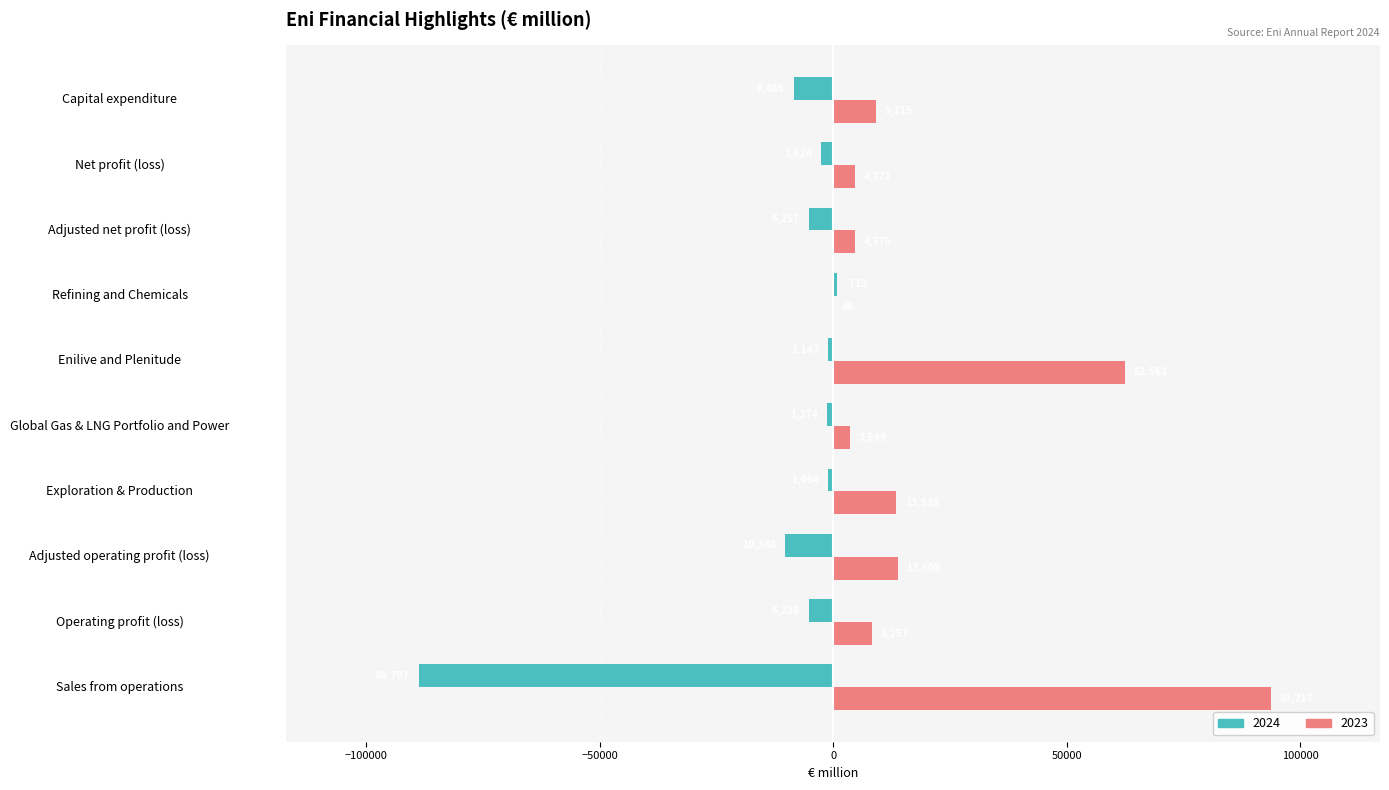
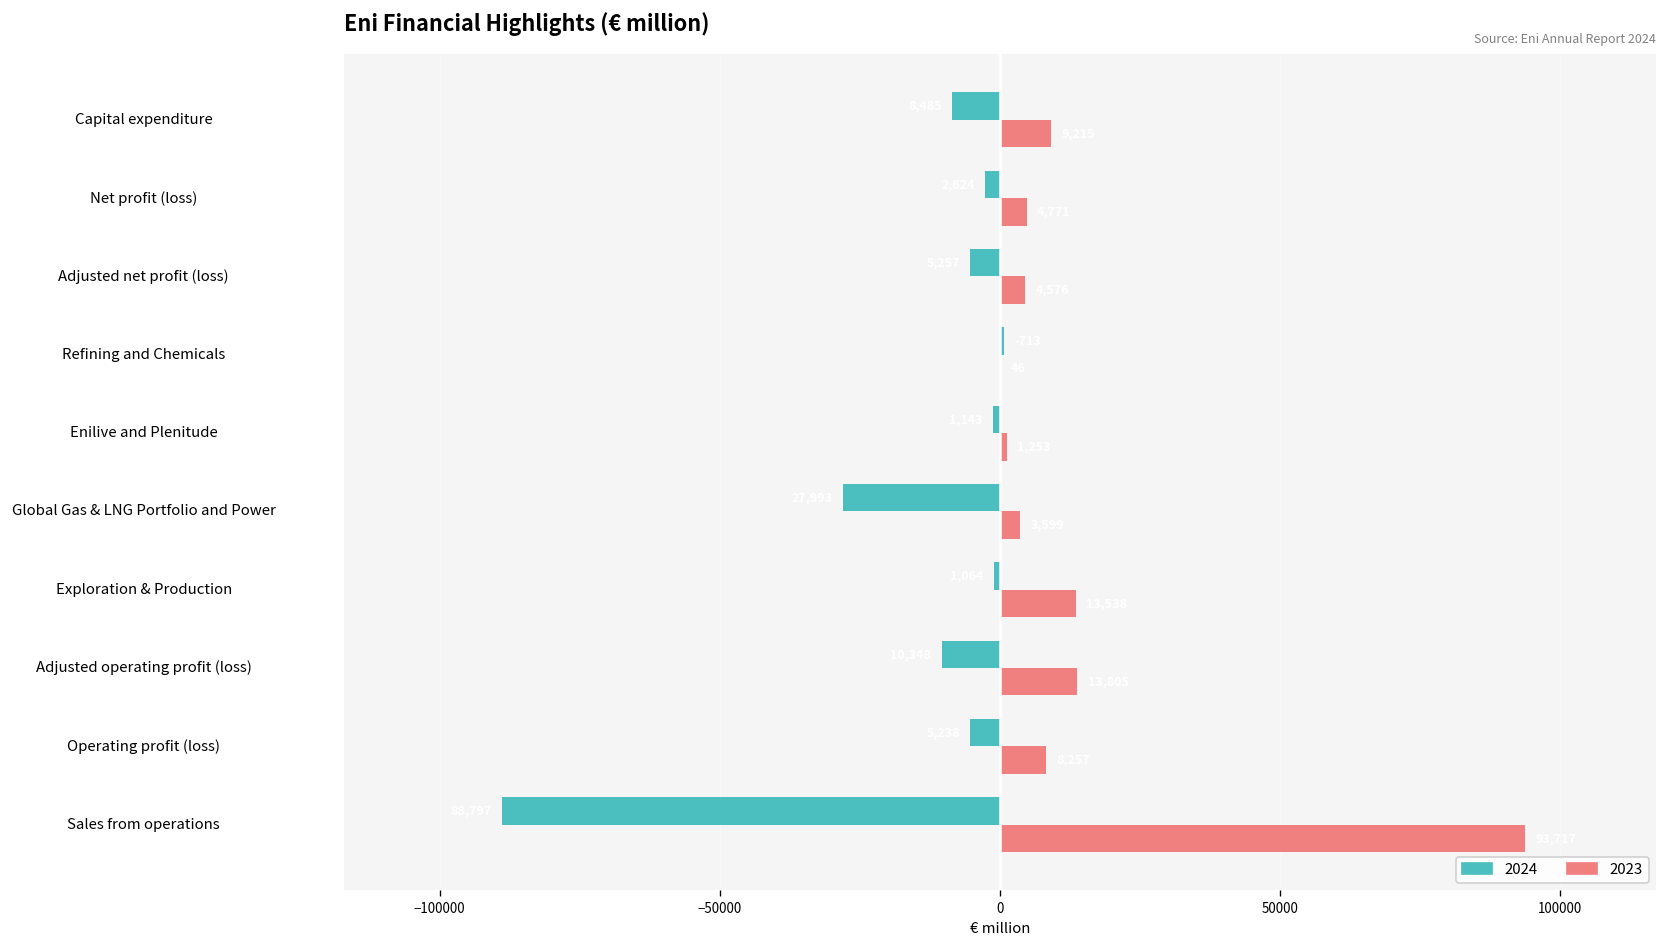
2023, Enilive and Plenitude: 63000 -> 1000
2024, Global Gas & LNG Portfolio and Power: -1000 -> -28000
